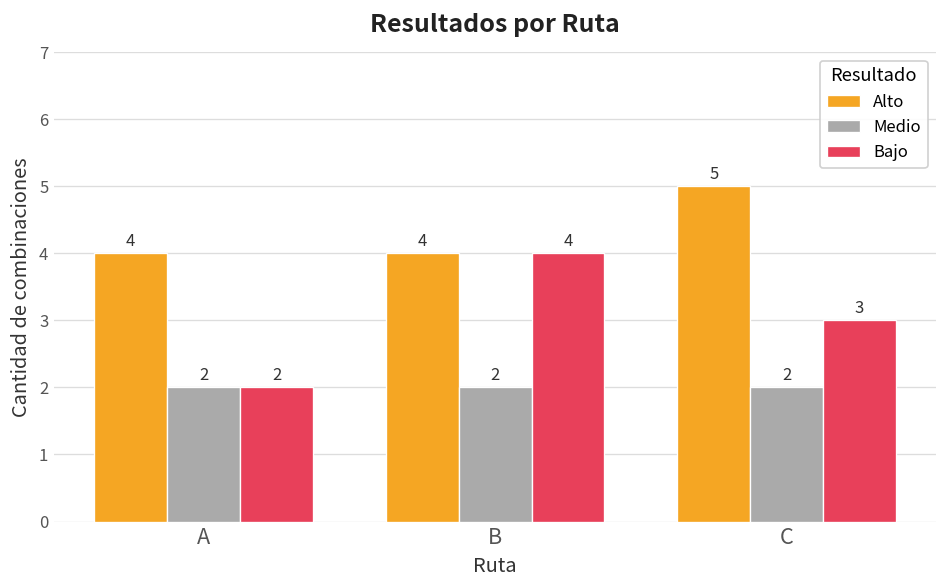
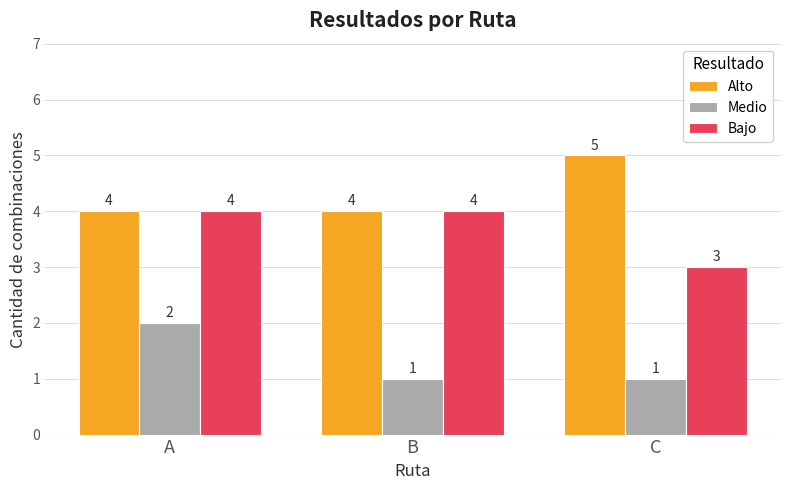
Bajo, A: 2 -> 4
Medio, B: 2 -> 1
Medio, C: 2 -> 1
